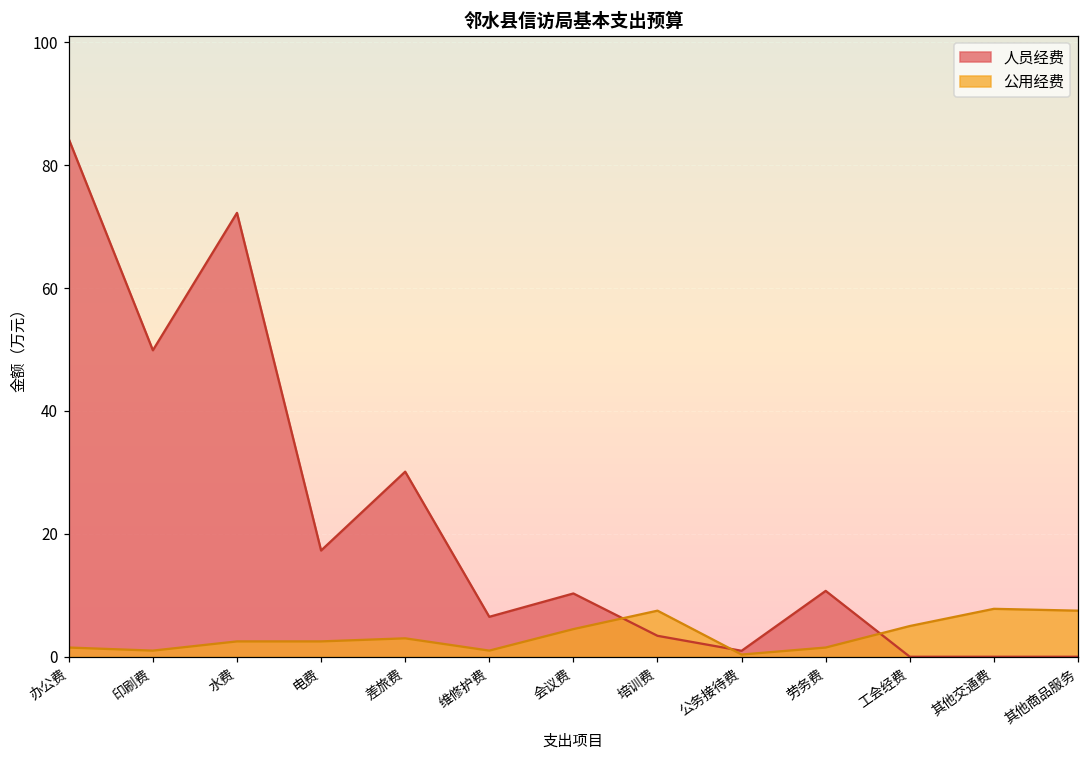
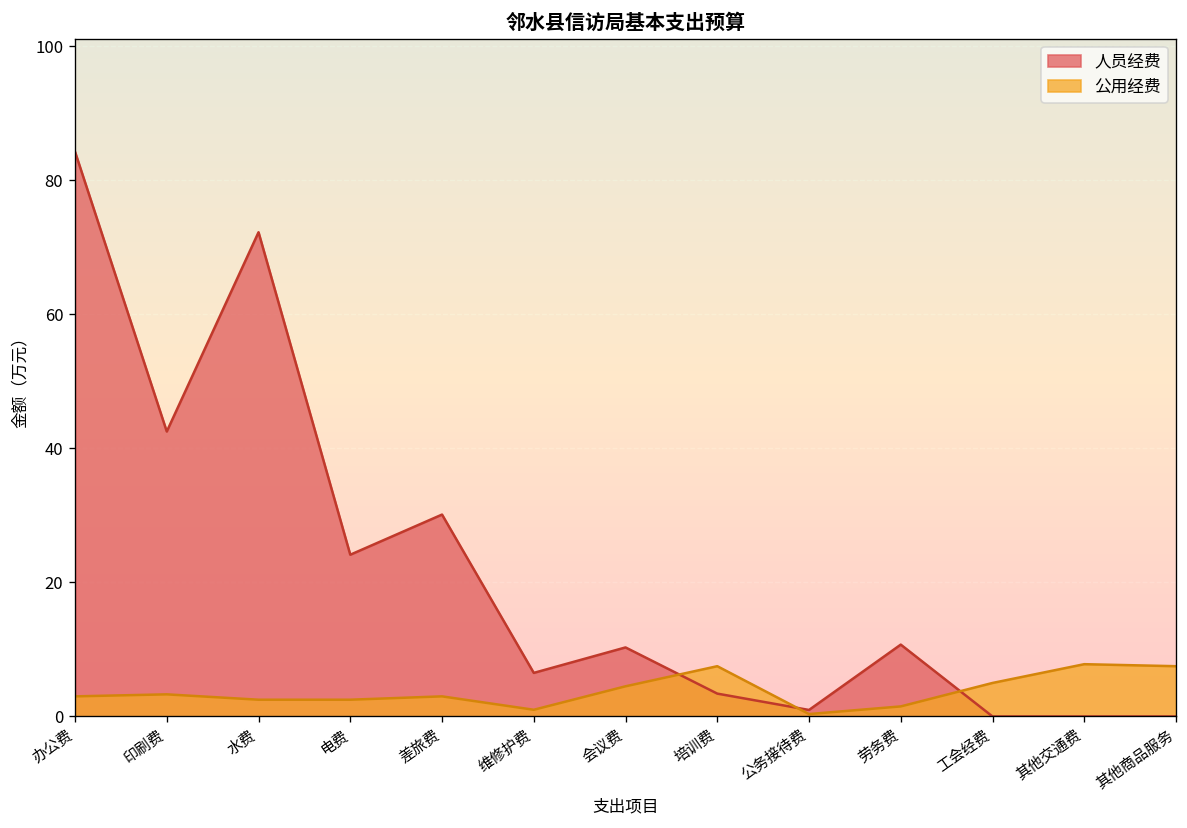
公用经费, 办公费: 2 -> 3
人员经费, 印刷费: 50 -> 43
公用经费, 印刷费: 1 -> 3
人员经费, 电费: 17 -> 24
